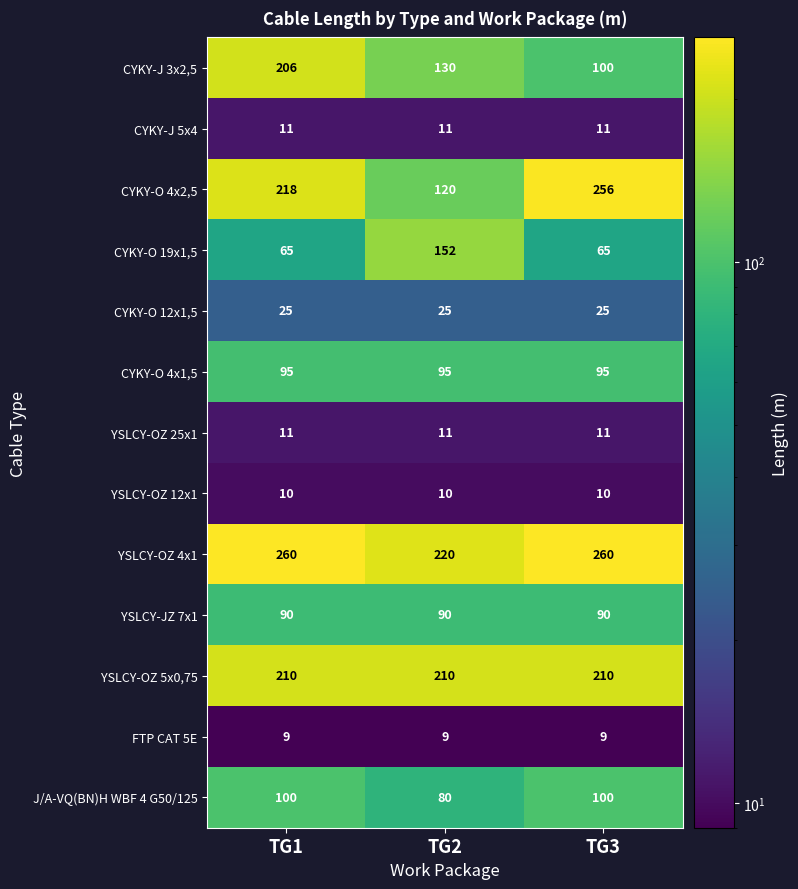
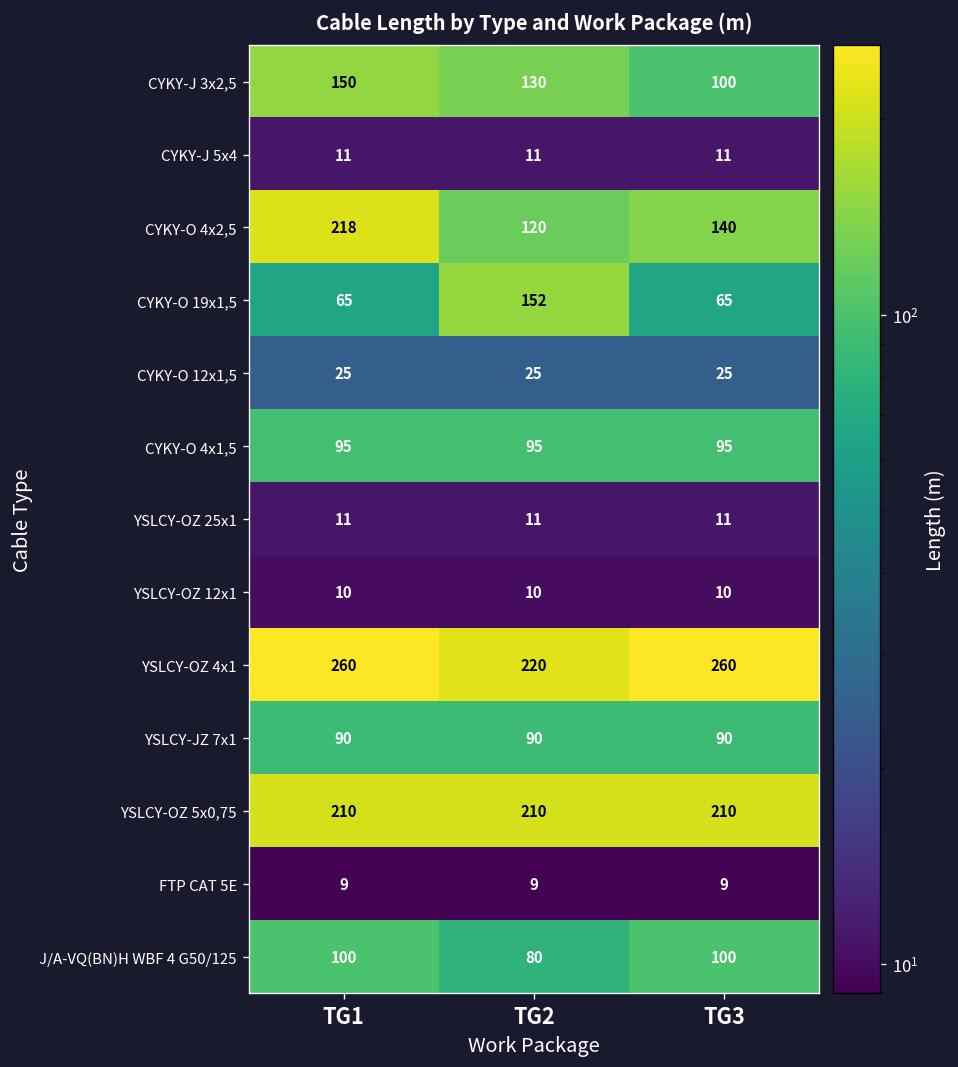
CYKY-J 3x2,5, TG1: 206 -> 150
CYKY-O 4x2,5, TG3: 256 -> 140
